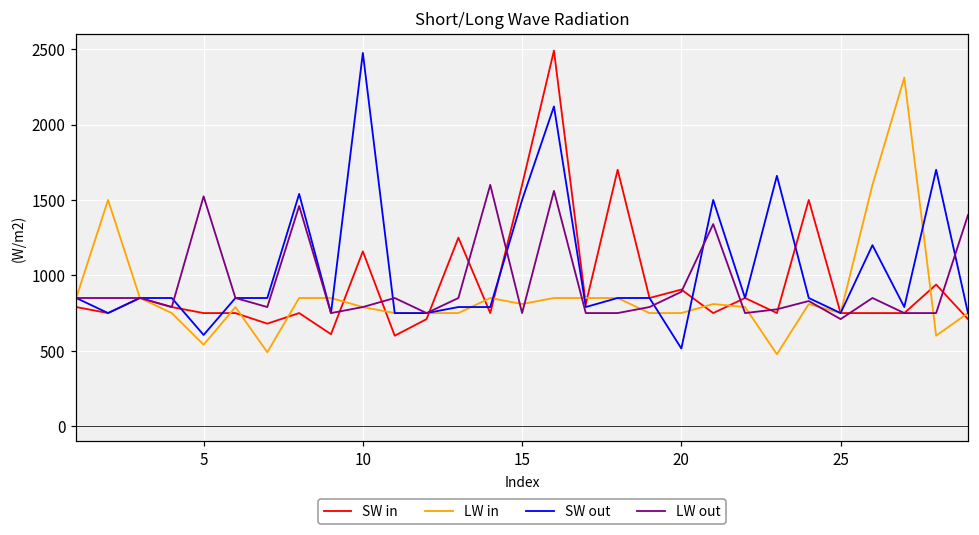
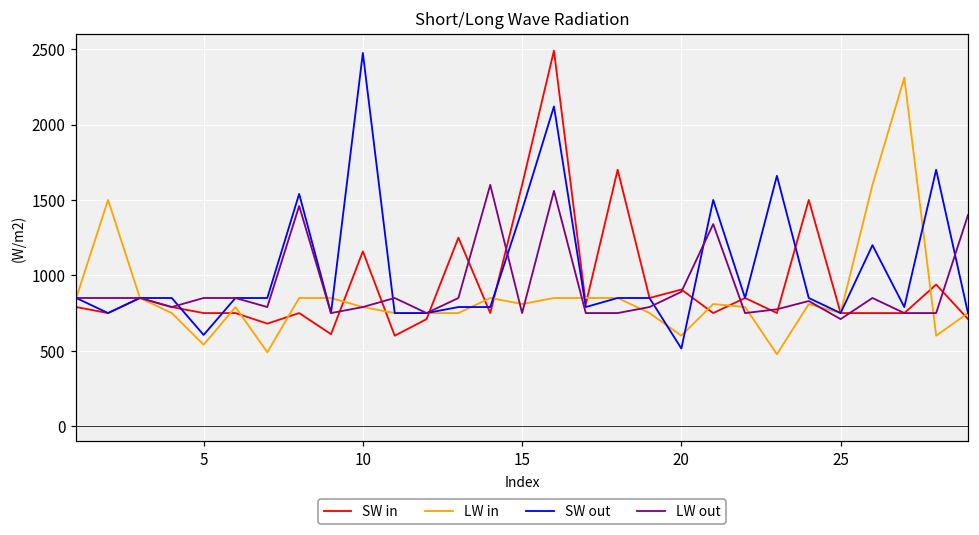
LW out, 5: 1520 -> 850
SW out, 15: 1500 -> 1430
LW in, 20: 750 -> 600
